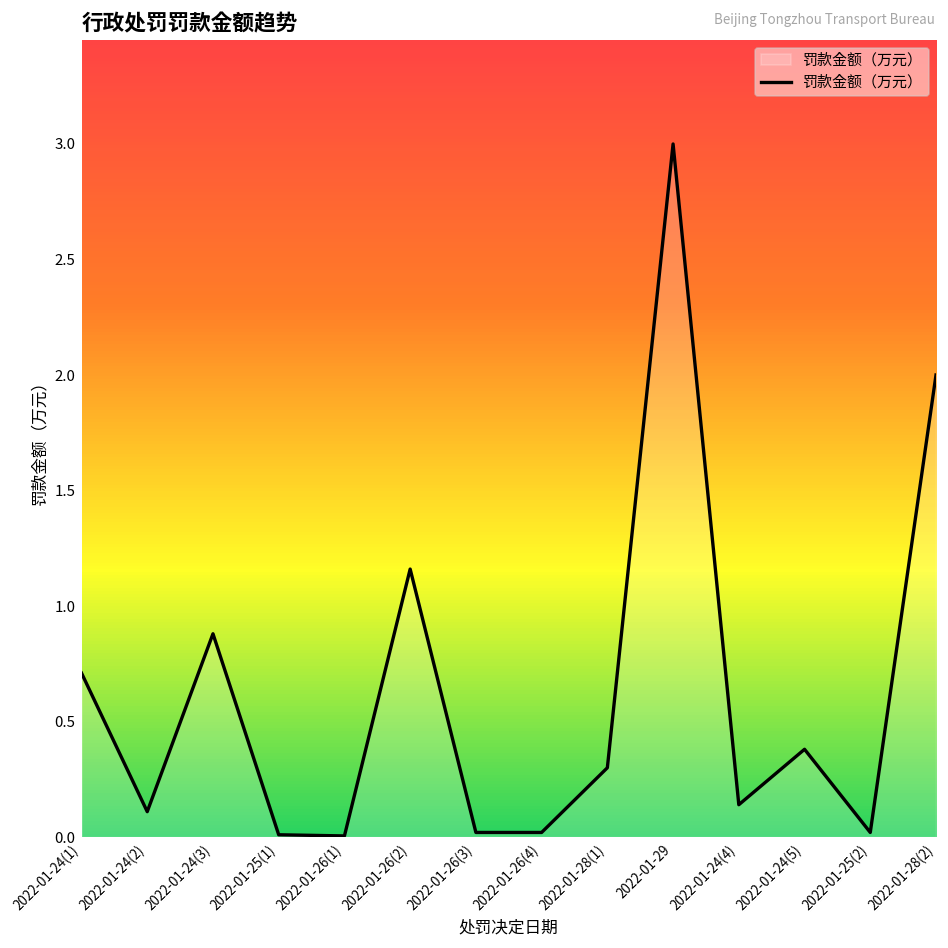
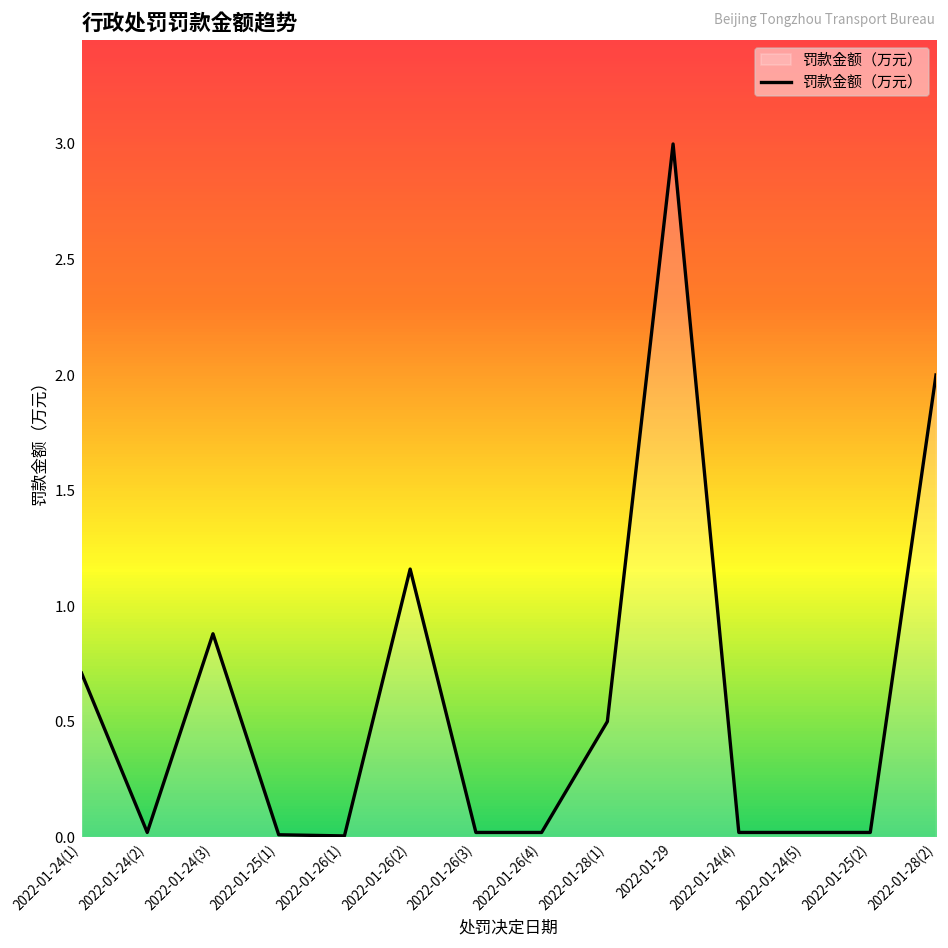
2022-01-24(2): 0.11 -> 0.02
2022-01-28(1): 0.3 -> 0.5
2022-01-24(4): 0.14 -> 0.02
2022-01-24(5): 0.38 -> 0.02
